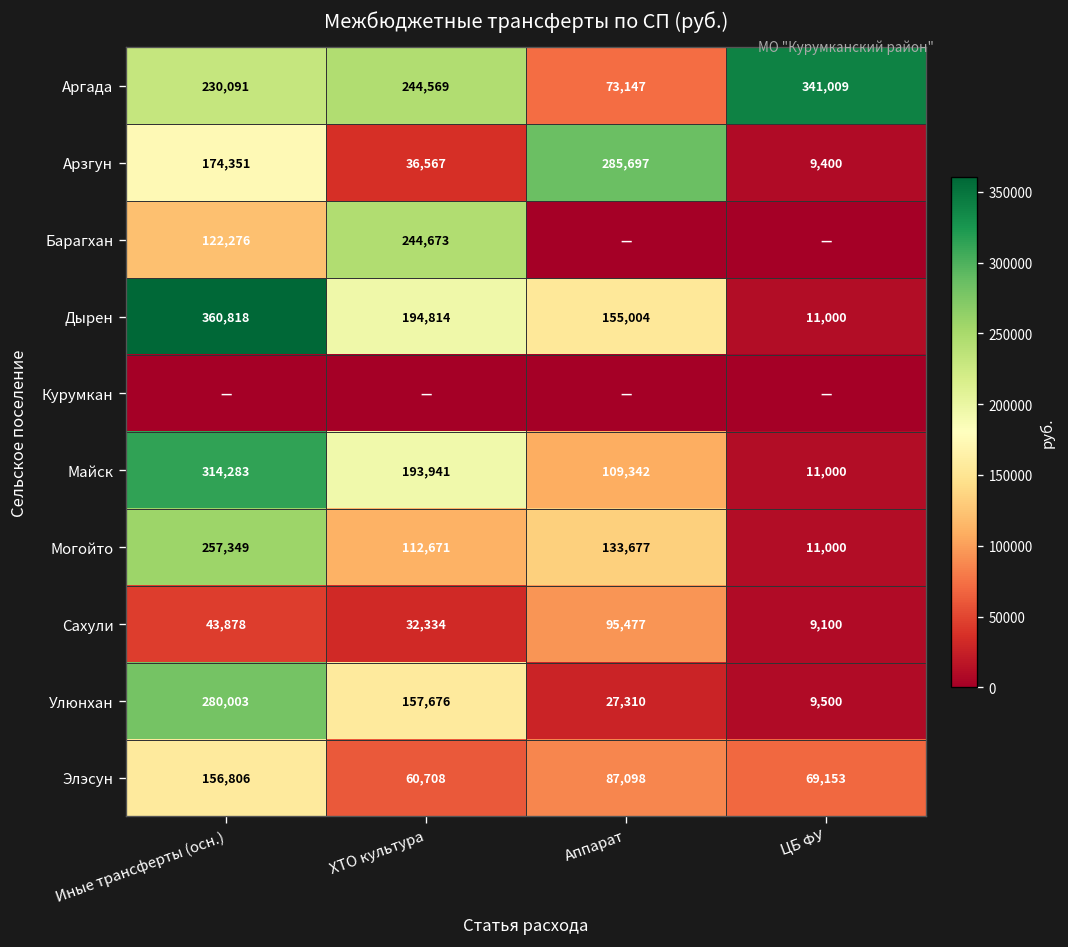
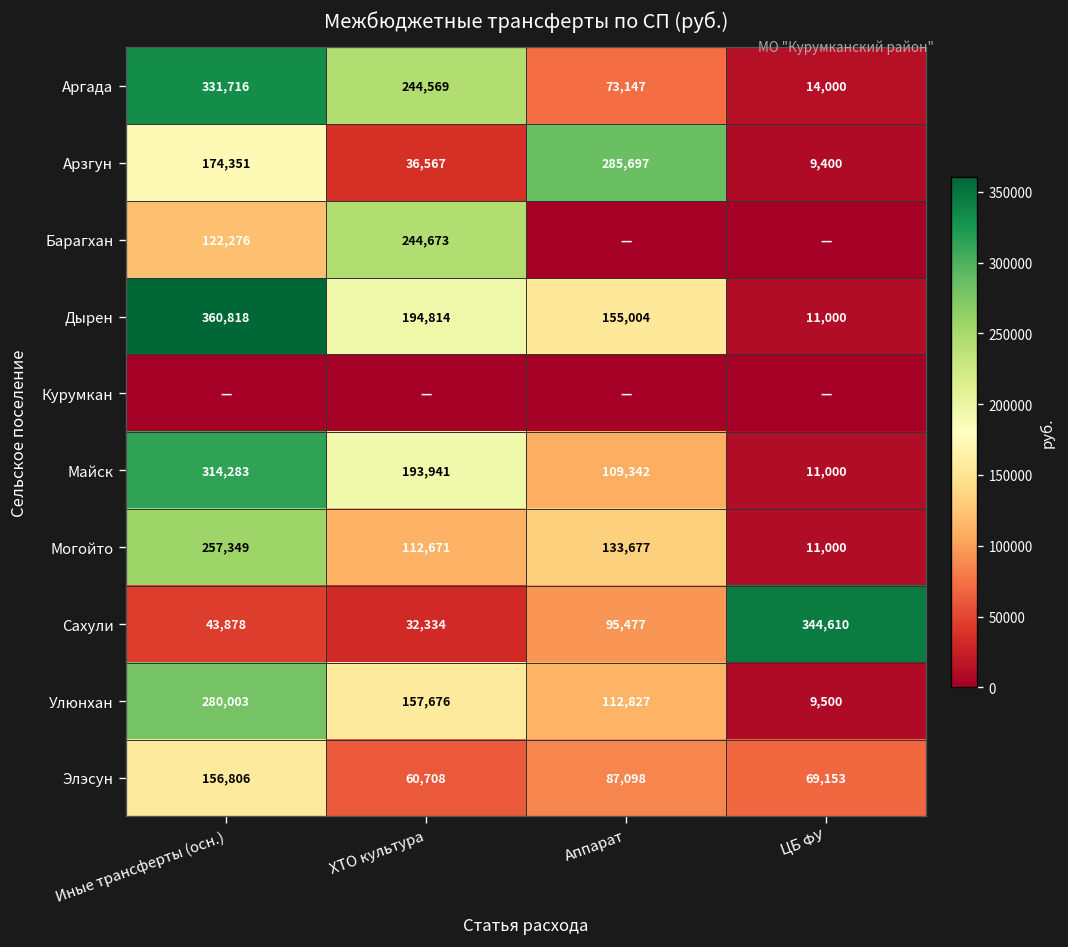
Аргада, Иные трансферты (осн.): 230,091 -> 331,716
Аргада, ЦБ ФУ: 341,009 -> 14,000
Сахули, ЦБ ФУ: 9,100 -> 344,610
Улюнхан, Аппарат: 27,310 -> 112,827
